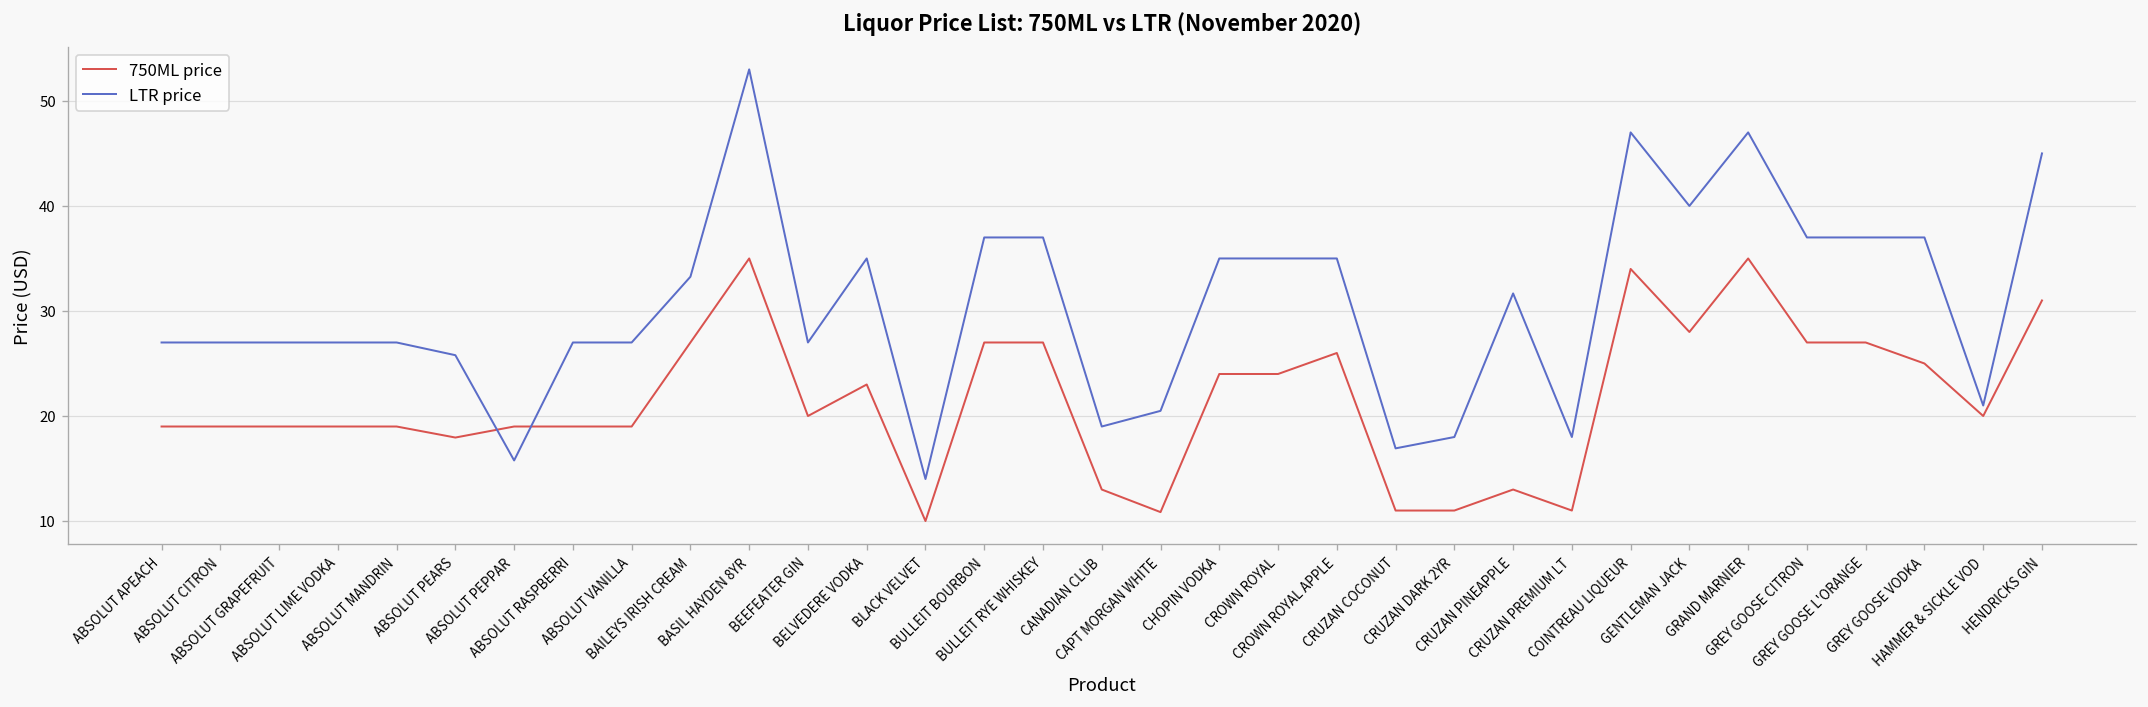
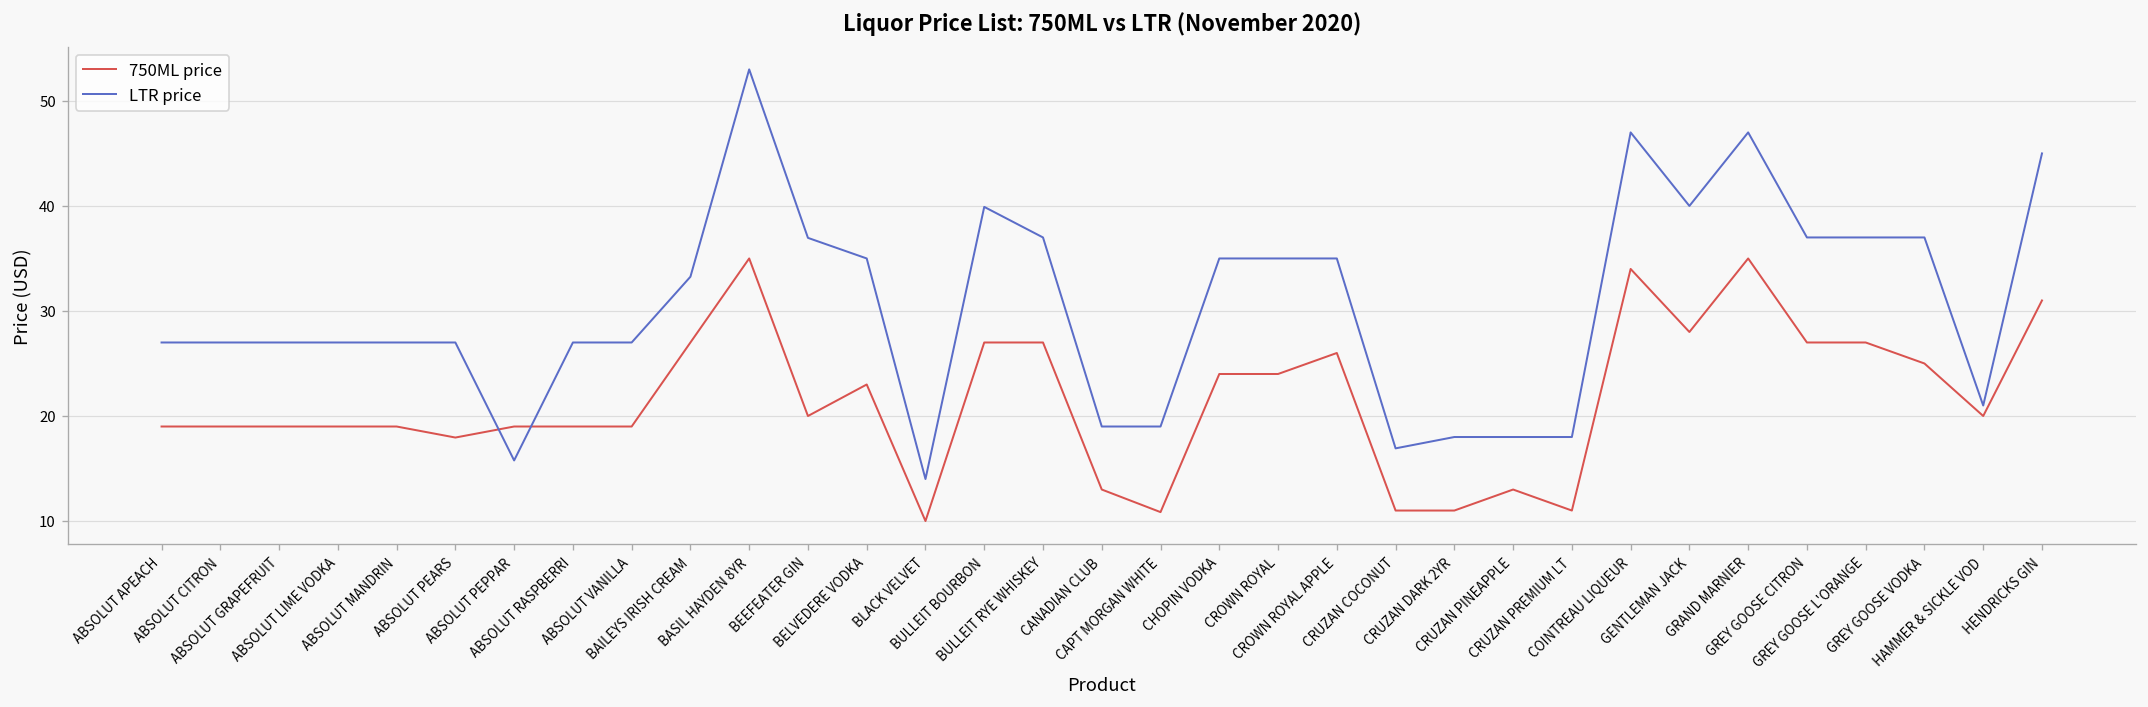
LTR price, ABSOLUT PEARS: 26 -> 27
LTR price, BEEFEATER GIN: 27 -> 37
LTR price, BULLEIT BOURBON: 37 -> 40
LTR price, CAPT MORGAN WHITE: 20 -> 19
LTR price, CRUZAN PINEAPPLE: 32 -> 18
